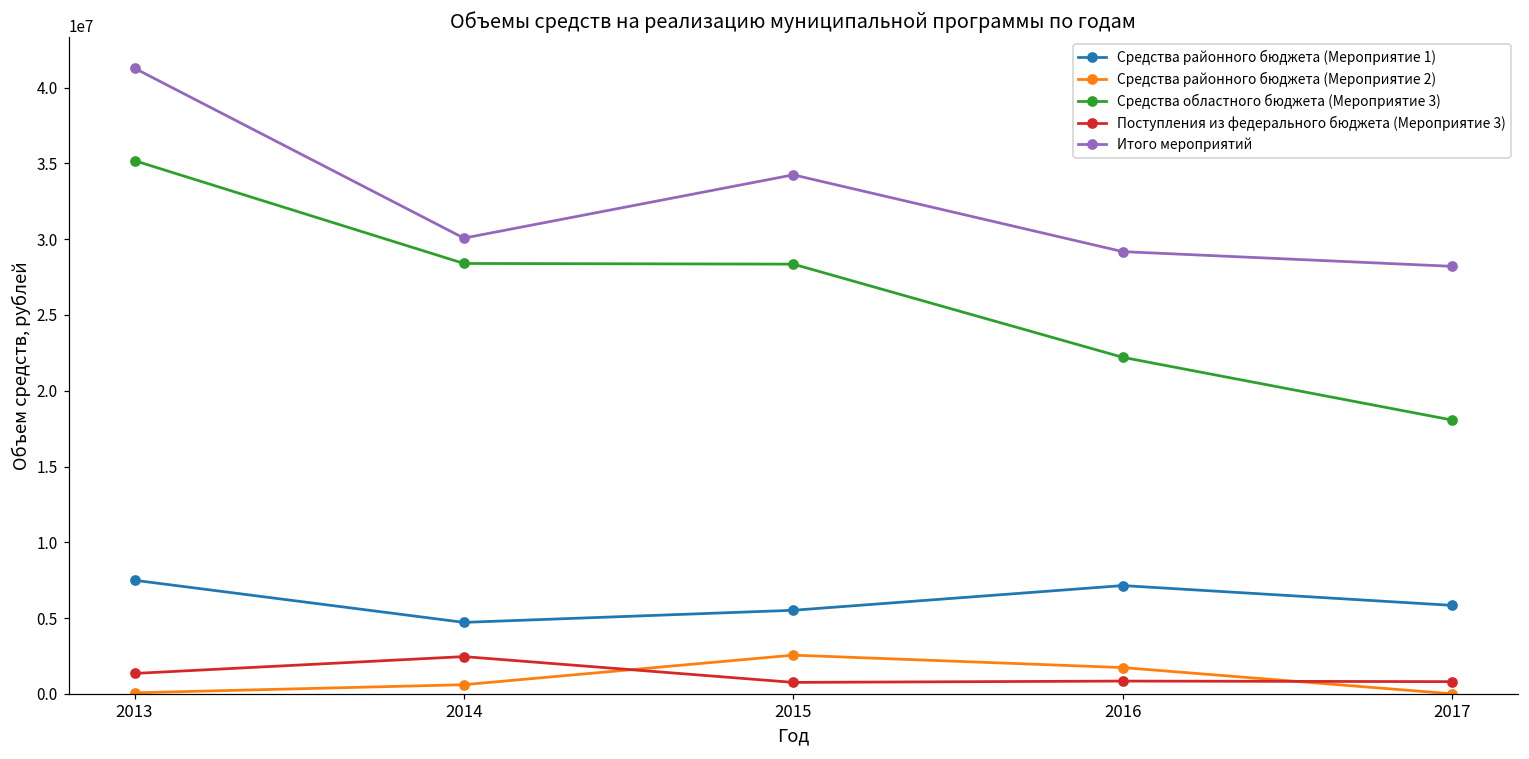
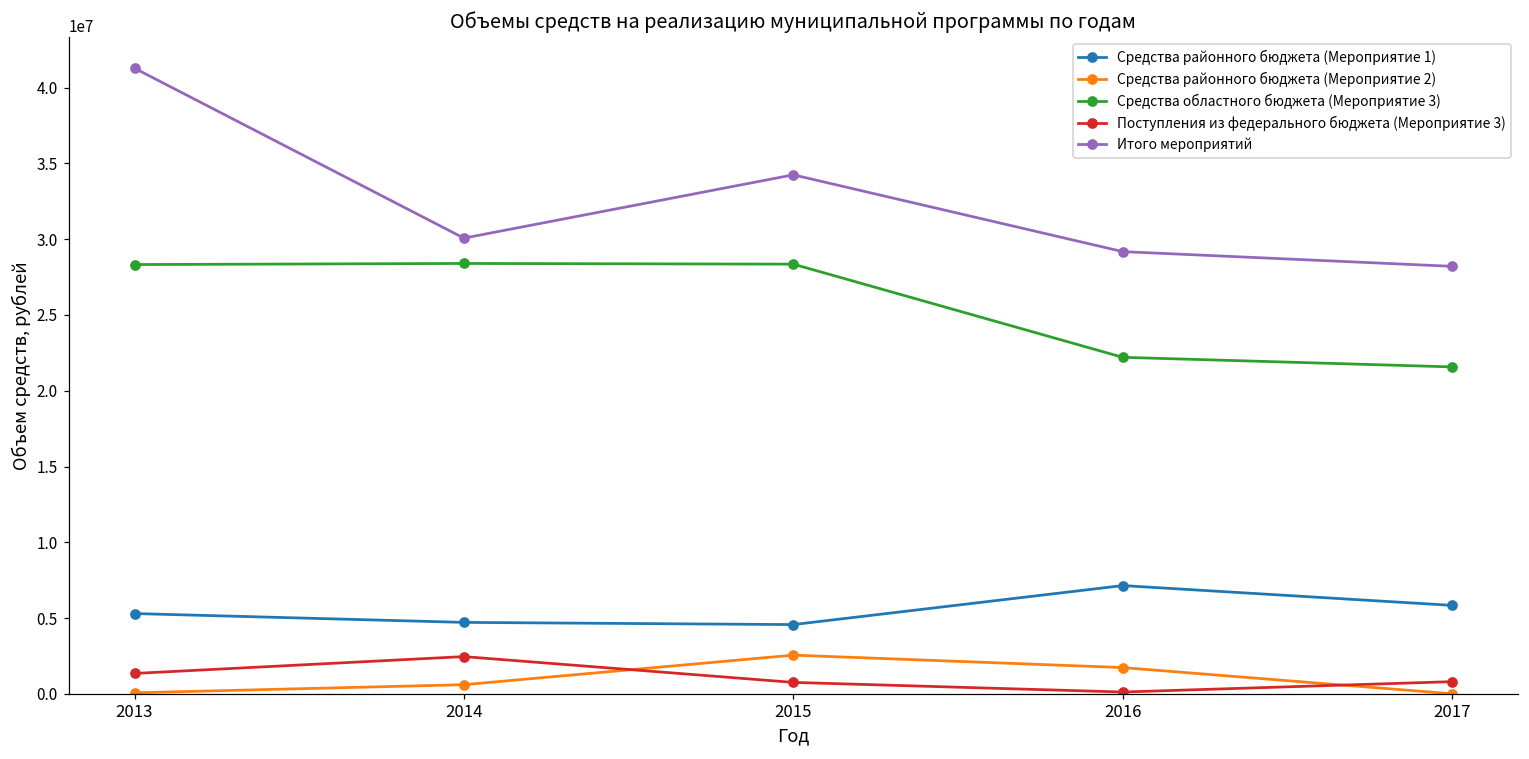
Средства районного бюджета (Мероприятие 1), 2013: 7500000 -> 5300000
Средства областного бюджета (Мероприятие 3), 2013: 35200000 -> 28300000
Средства районного бюджета (Мероприятие 1), 2015: 5500000 -> 4600000
Поступления из федерального бюджета (Мероприятие 3), 2016: 800000 -> 100000
Средства областного бюджета (Мероприятие 3), 2017: 18100000 -> 21600000
